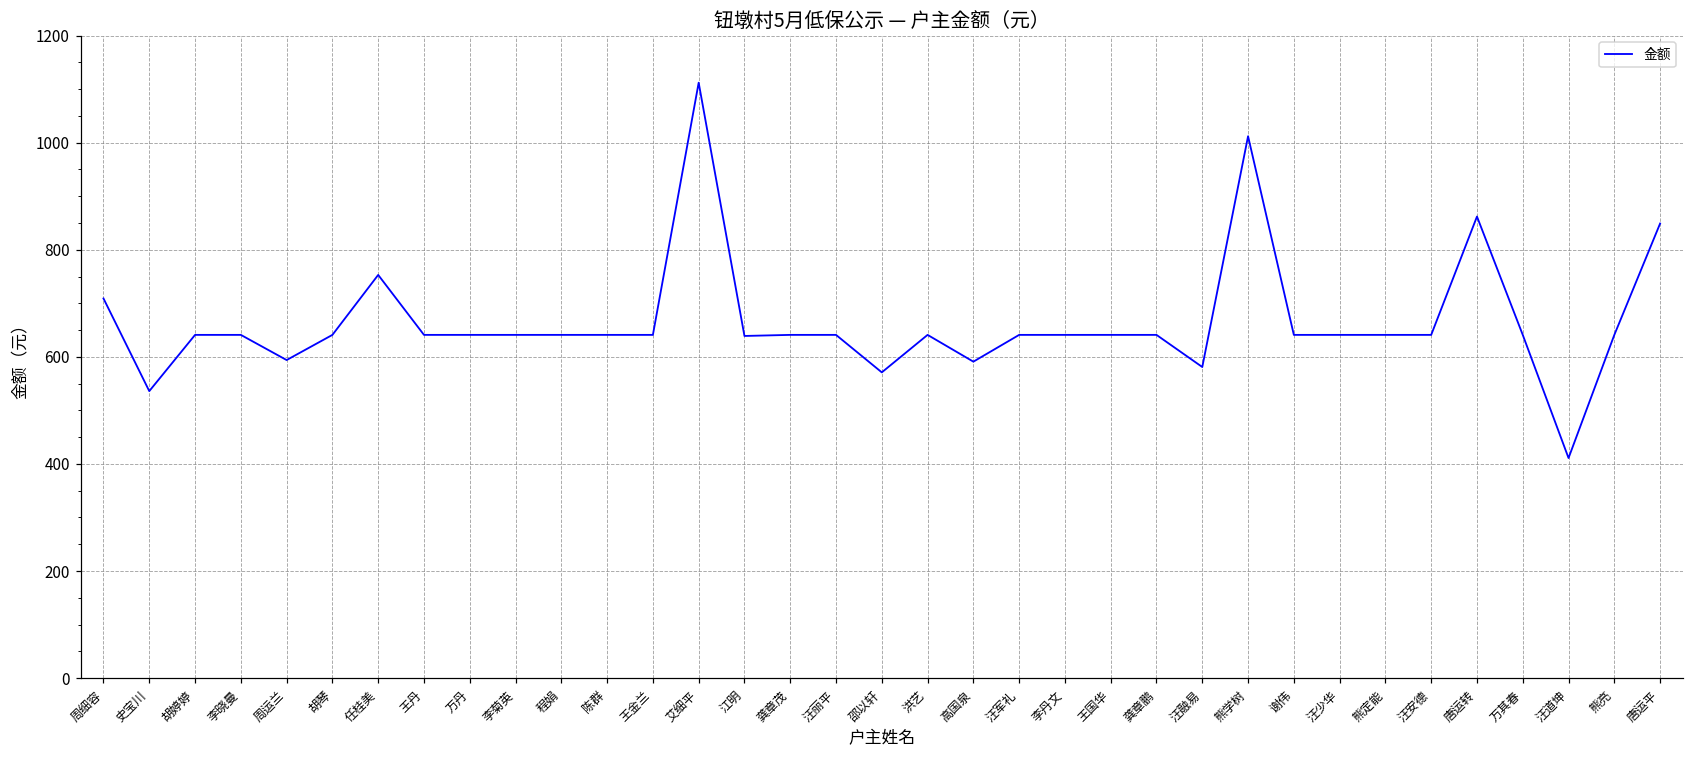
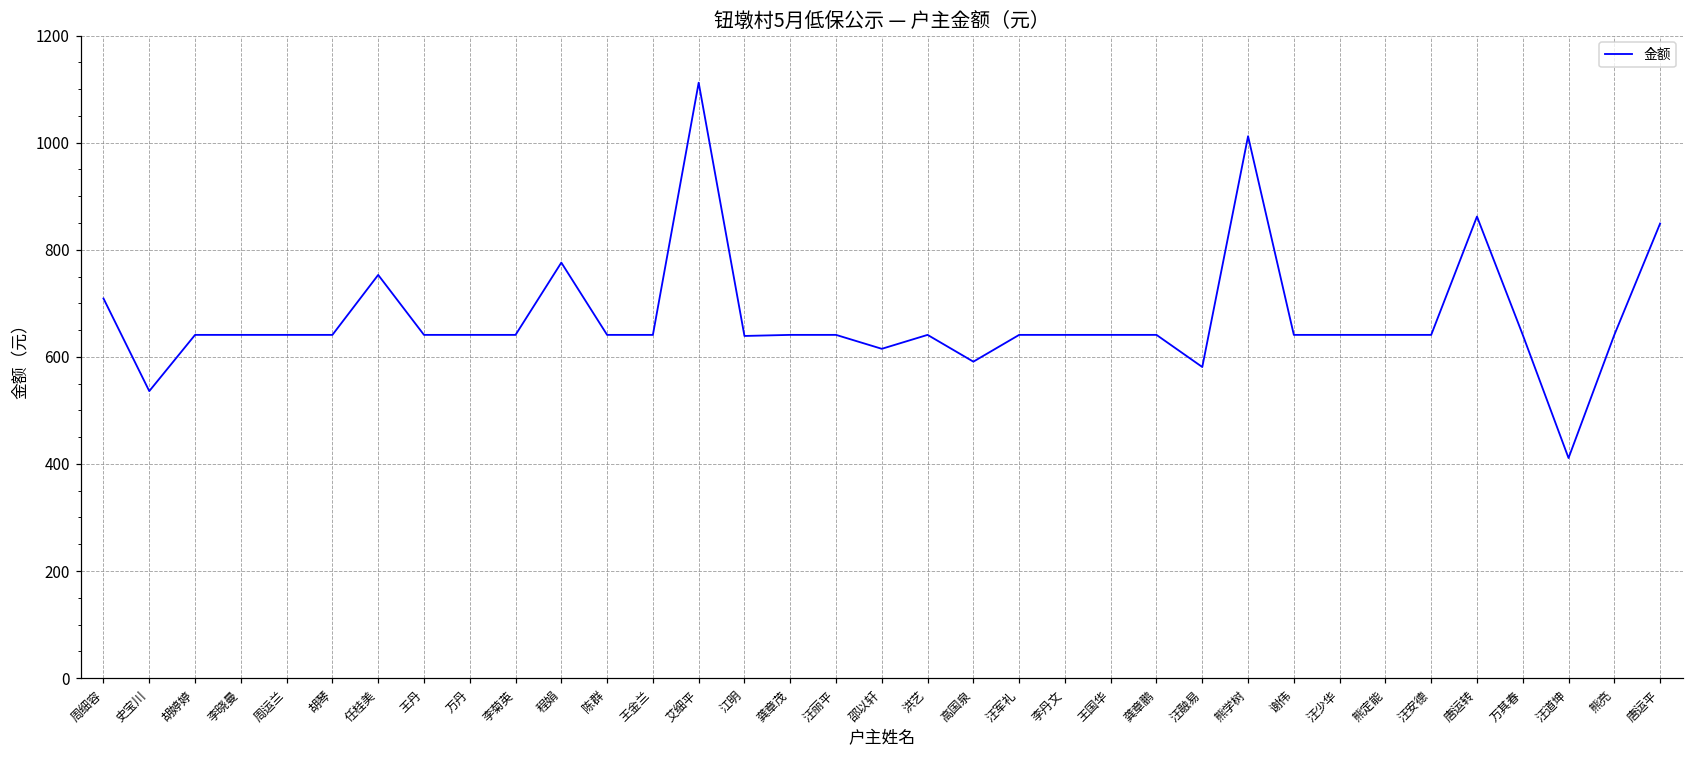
周运兰: 590 -> 640
程娟: 640 -> 780
邵以轩: 570 -> 620
